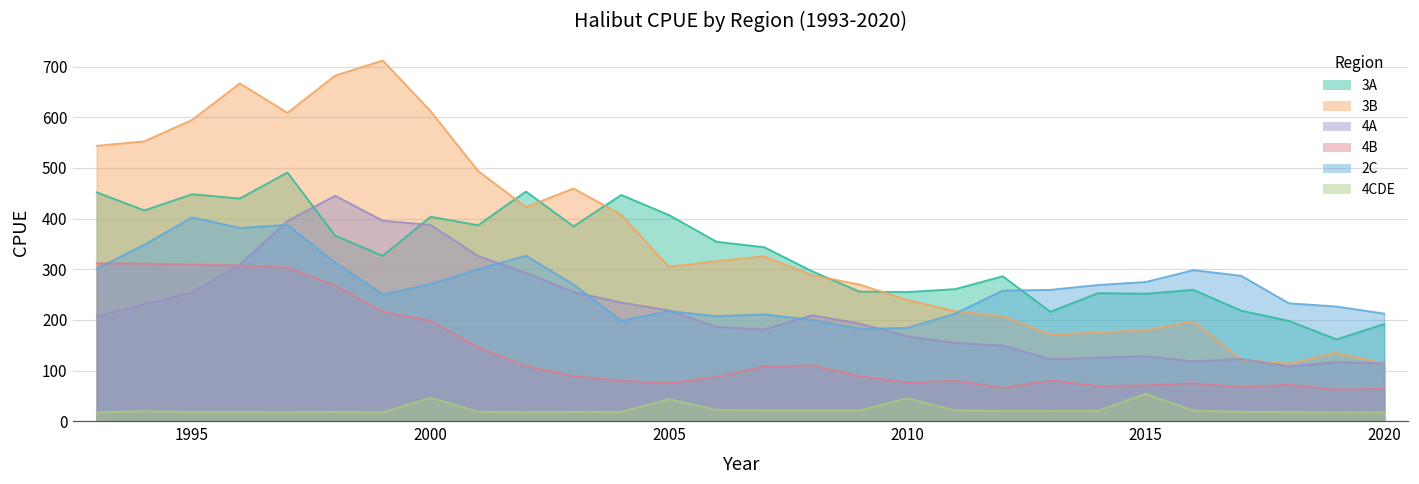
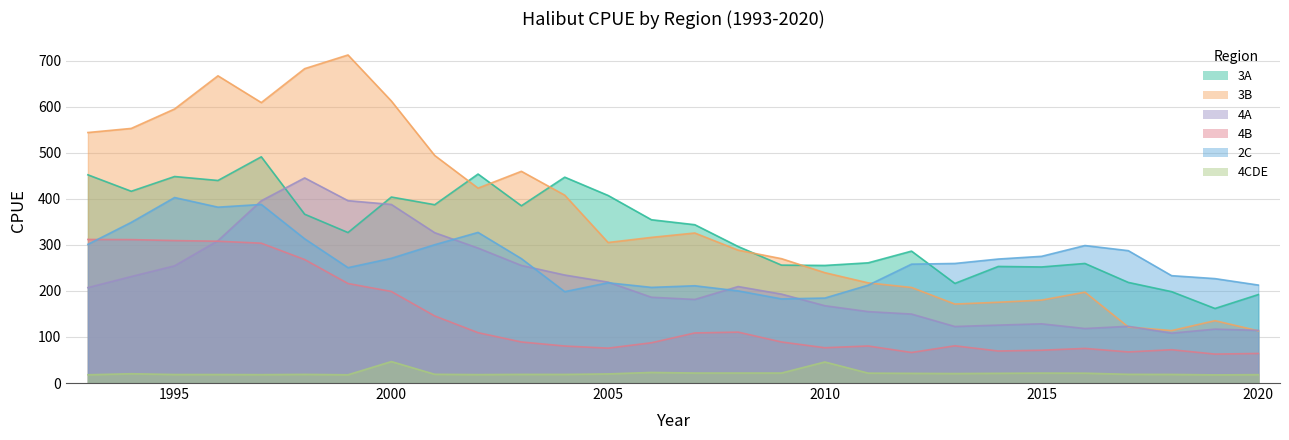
4CDE, 2005: 40 -> 20
4CDE, 2015: 50 -> 20
